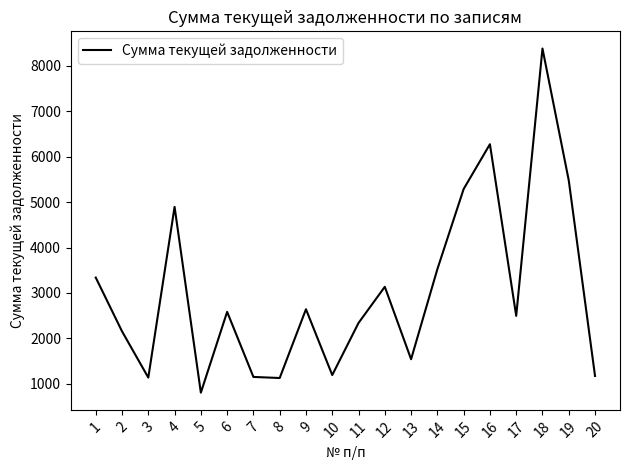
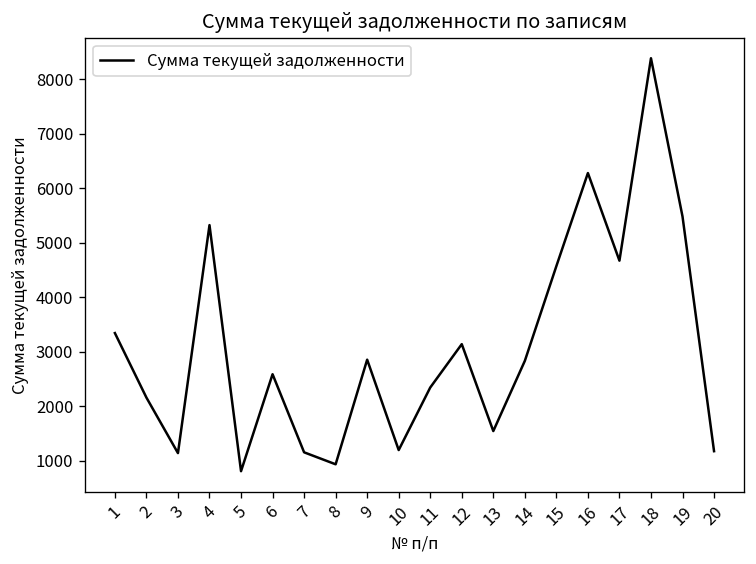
4: 4900 -> 5300
8: 1100 -> 900
9: 2600 -> 2900
14: 3500 -> 2800
15: 5300 -> 4600
17: 2500 -> 4700
